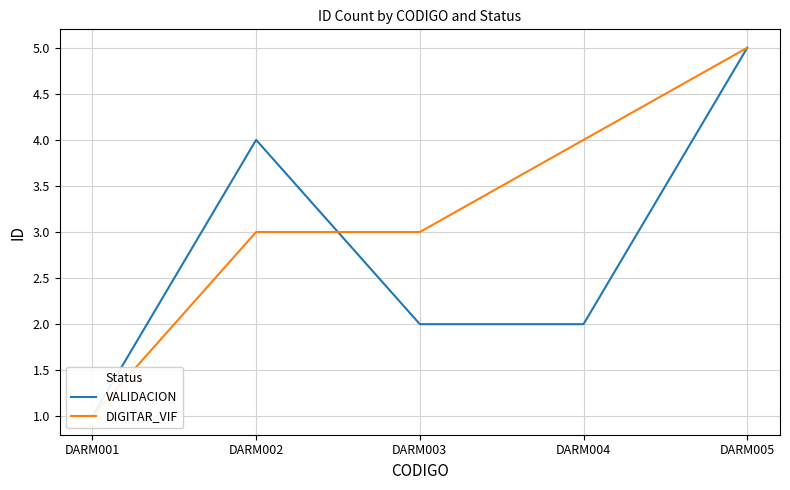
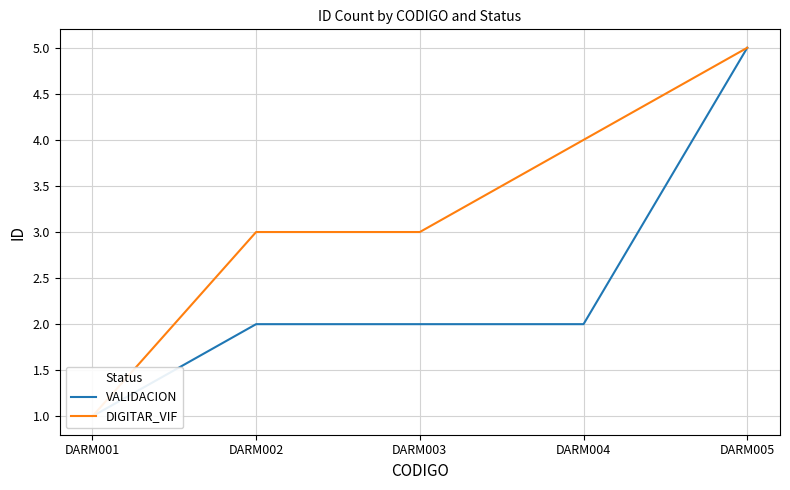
VALIDACION, DARM002: 4 -> 2
